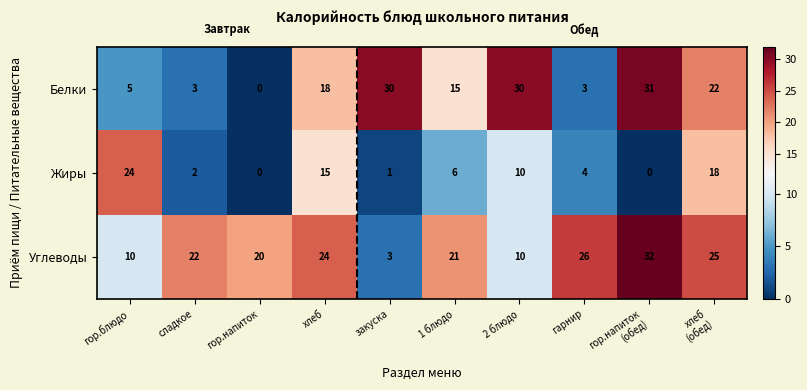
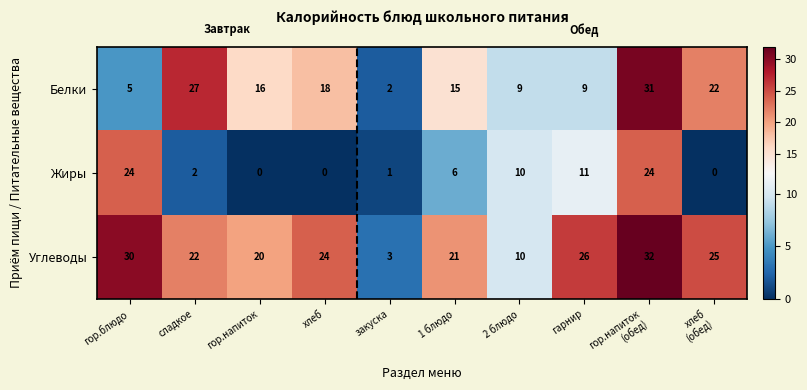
Белки, сладкое: 3 -> 27
Белки, гор.напиток: 0 -> 16
Белки, закуска: 30 -> 2
Белки, 2 блюдо: 30 -> 9
Белки, гарнир: 3 -> 9
Жиры, хлеб: 15 -> 0
Жиры, гарнир: 4 -> 11
Жиры, гор.напиток (обед): 0 -> 24
Жиры, хлеб (обед): 18 -> 0
Углеводы, гор.блюдо: 10 -> 30
